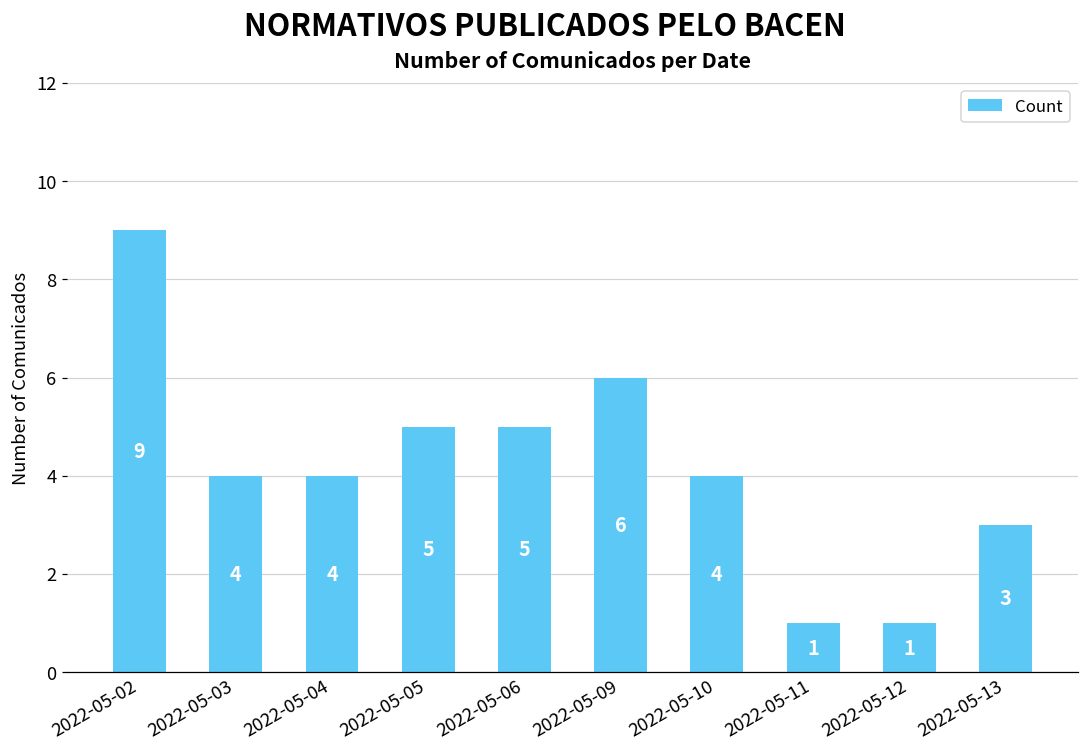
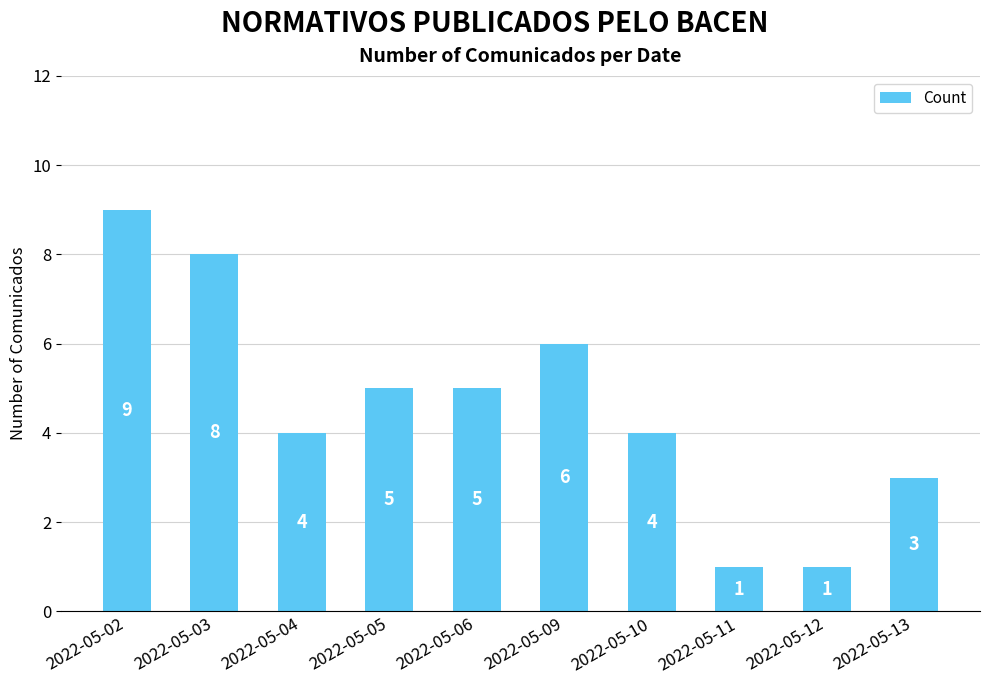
2022-05-03: 4 -> 8
